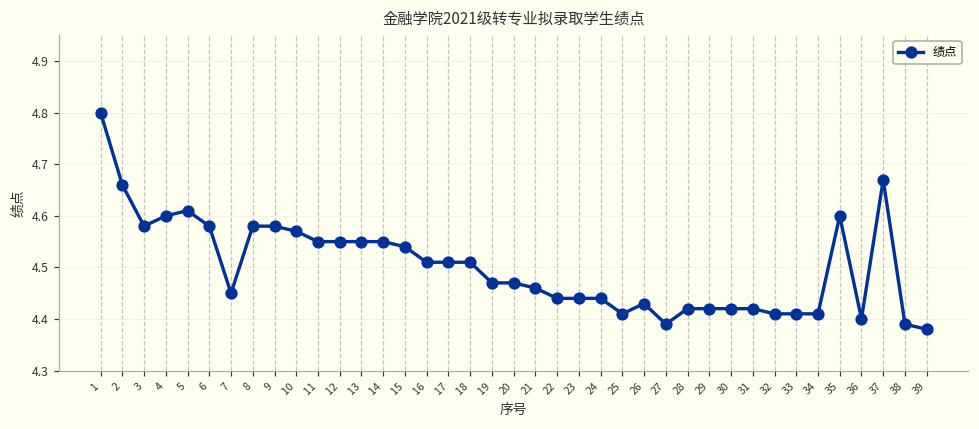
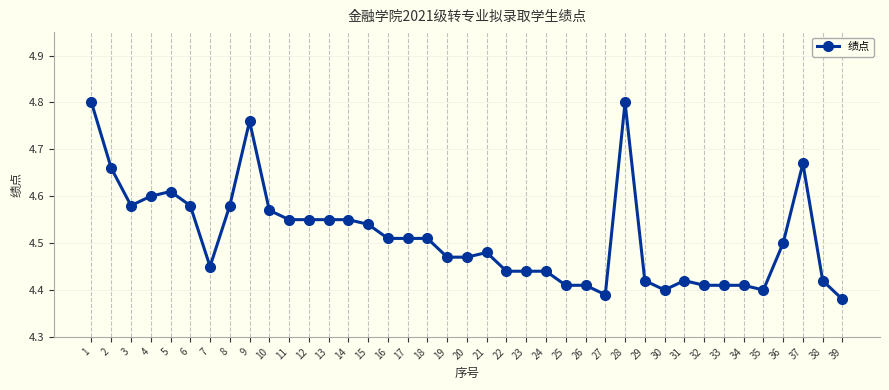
9: 4.58 -> 4.76
21: 4.46 -> 4.48
26: 4.43 -> 4.41
28: 4.42 -> 4.80
30: 4.42 -> 4.40
35: 4.6 -> 4.4
36: 4.4 -> 4.5
38: 4.39 -> 4.42
